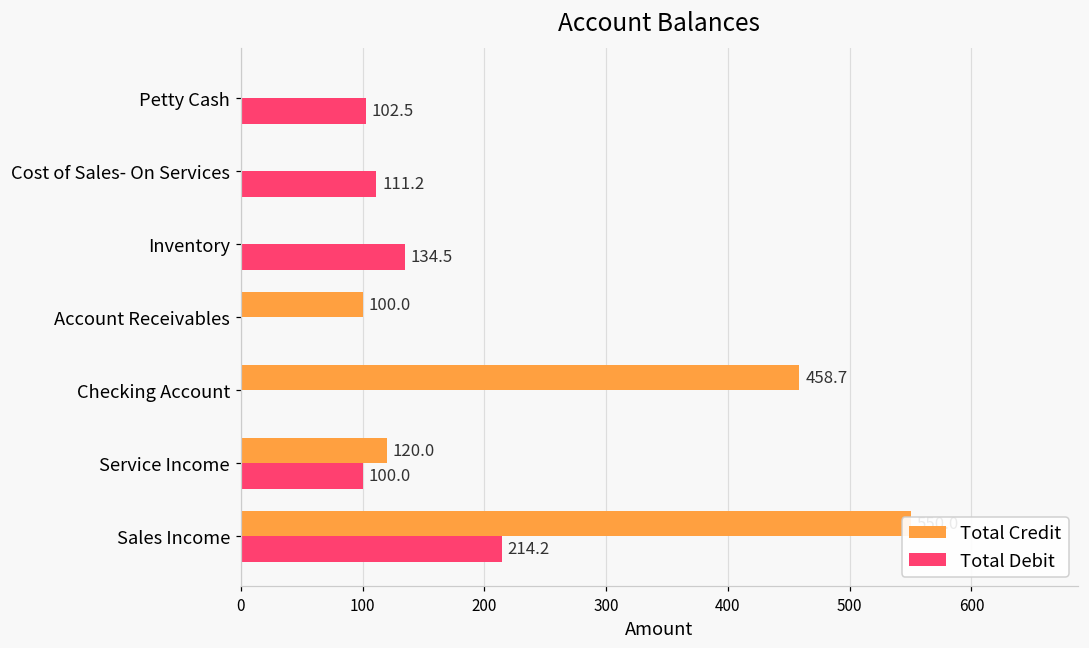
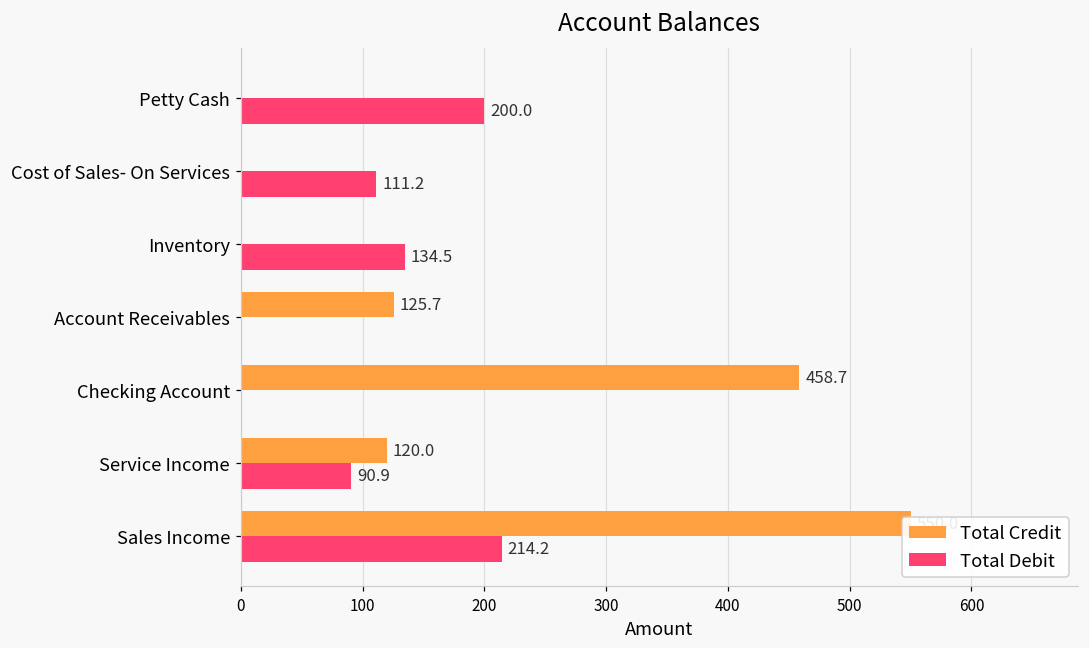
Total Debit, Petty Cash: 102.5 -> 200.0
Total Credit, Account Receivables: 100.0 -> 125.7
Total Debit, Service Income: 100.0 -> 90.9
